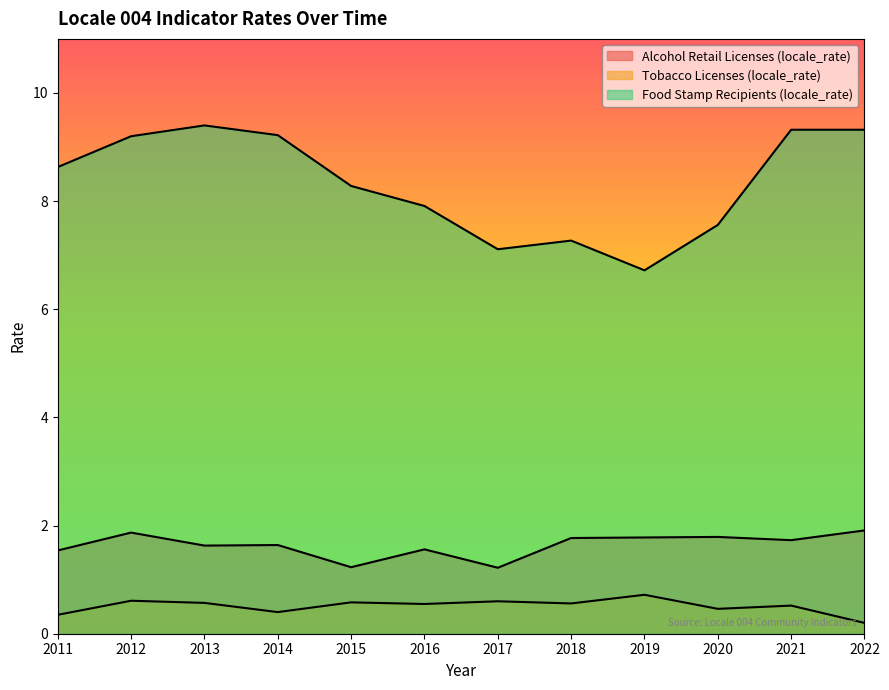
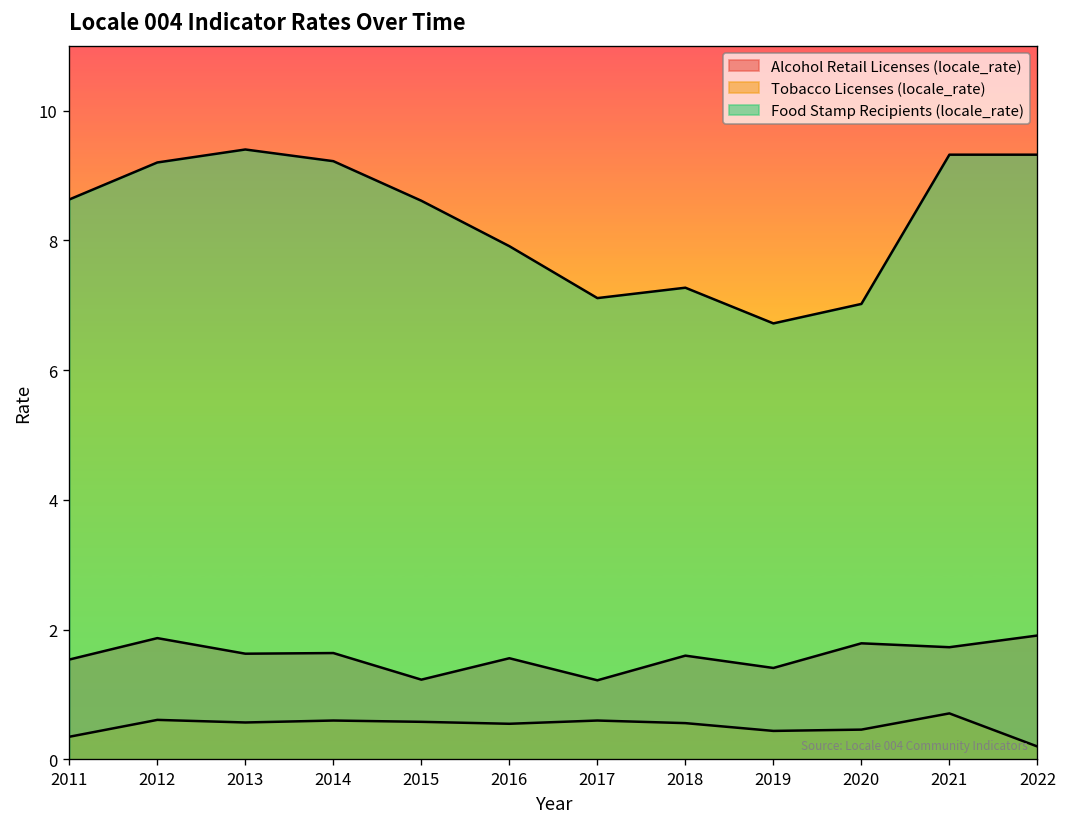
Tobacco Licenses (locale_rate), 2014: 0.4 -> 0.6
Food Stamp Recipients (locale_rate), 2015: 8.3 -> 8.6
Alcohol Retail Licenses (locale_rate), 2018: 1.8 -> 1.6
Alcohol Retail Licenses (locale_rate), 2019: 1.8 -> 1.4
Tobacco Licenses (locale_rate), 2019: 0.7 -> 0.4
Food Stamp Recipients (locale_rate), 2020: 7.6 -> 7.0
Tobacco Licenses (locale_rate), 2021: 0.5 -> 0.7
